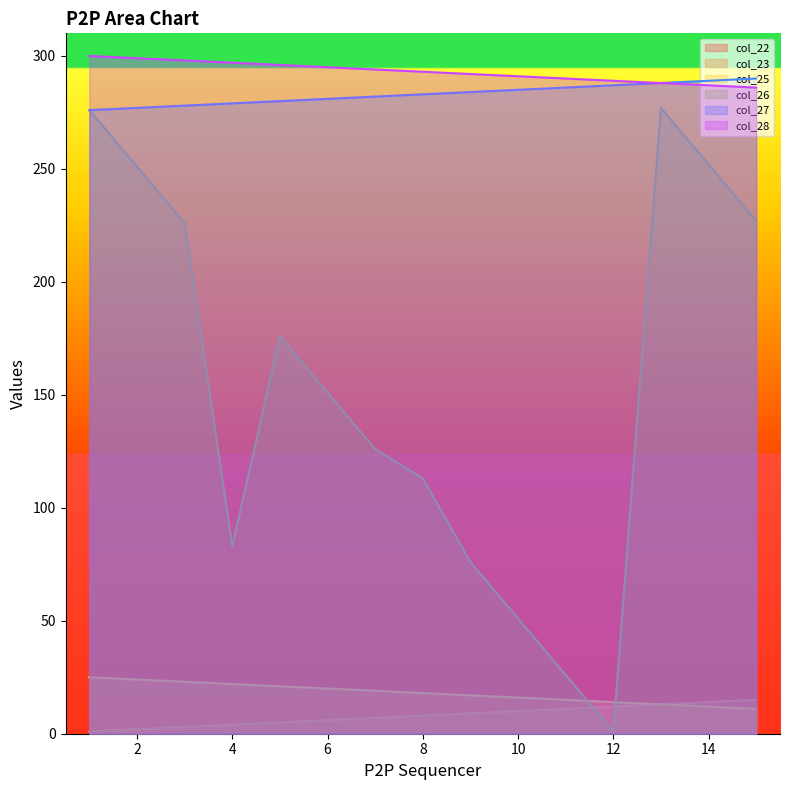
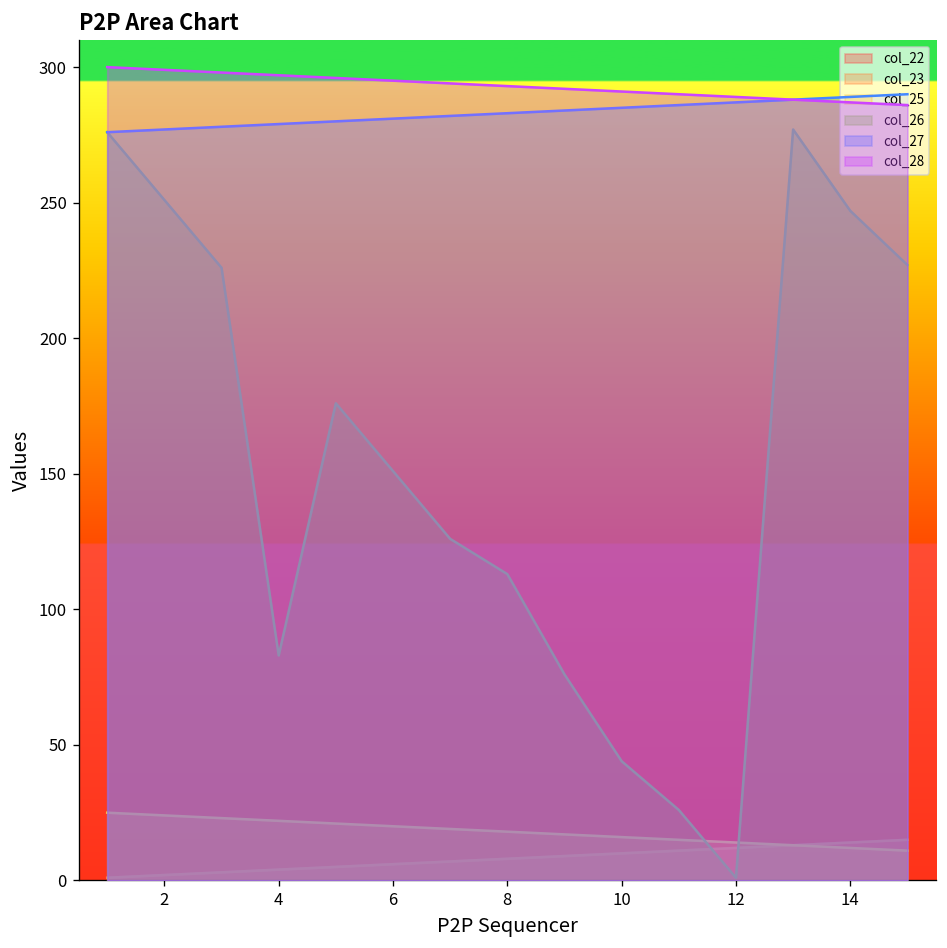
col_26, 10: 51 -> 44
col_26, 14: 252 -> 247
